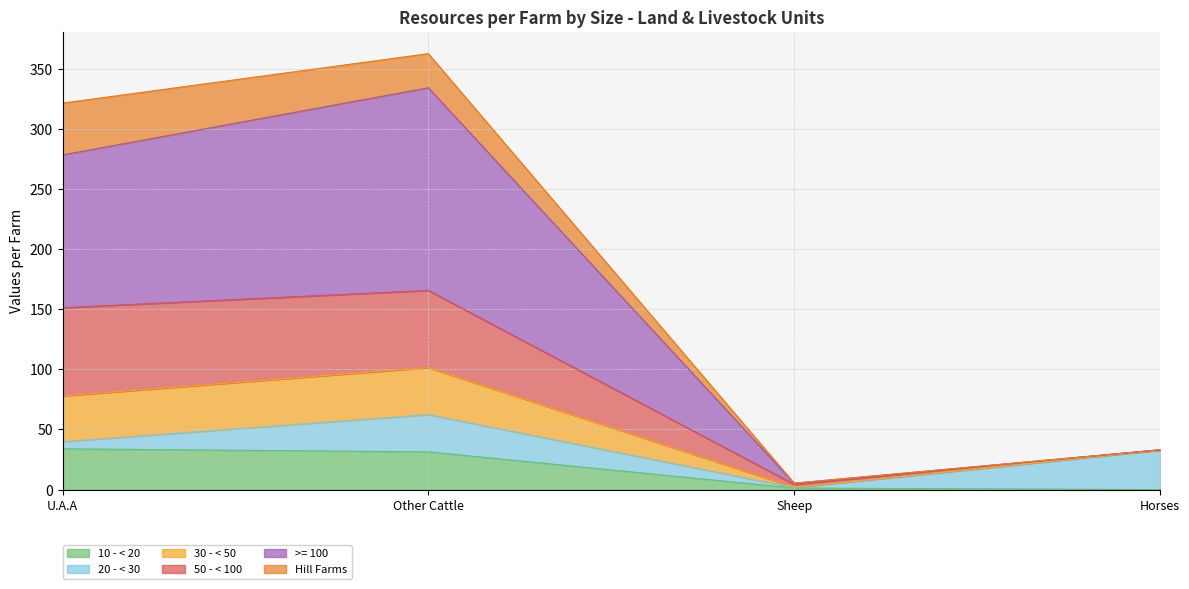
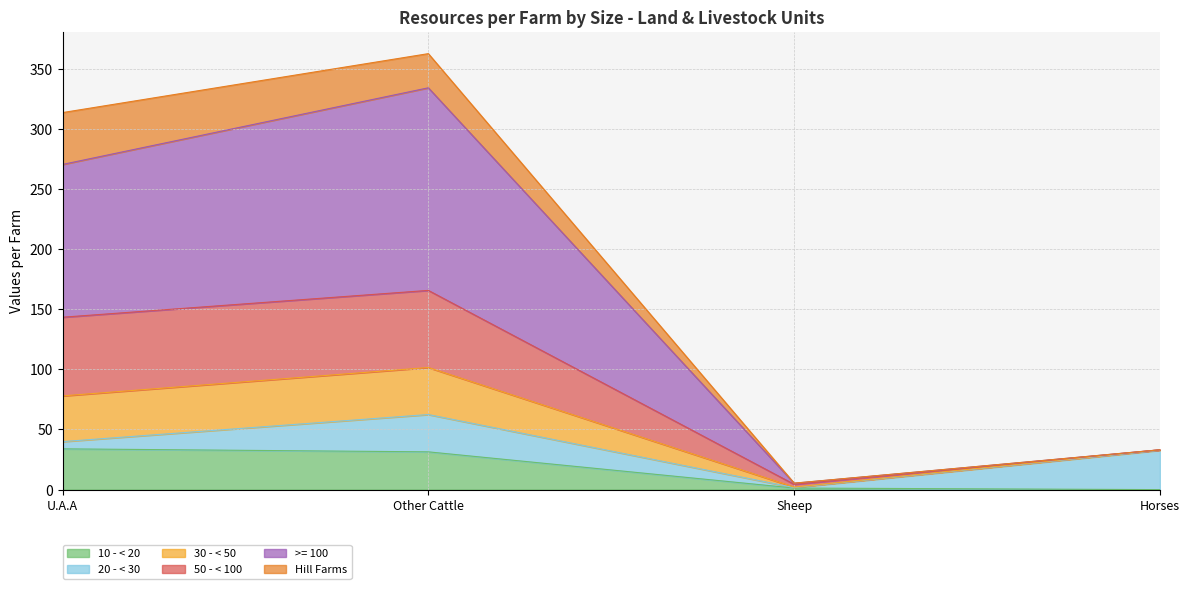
50 - < 100, U.A.A: 73 -> 65
